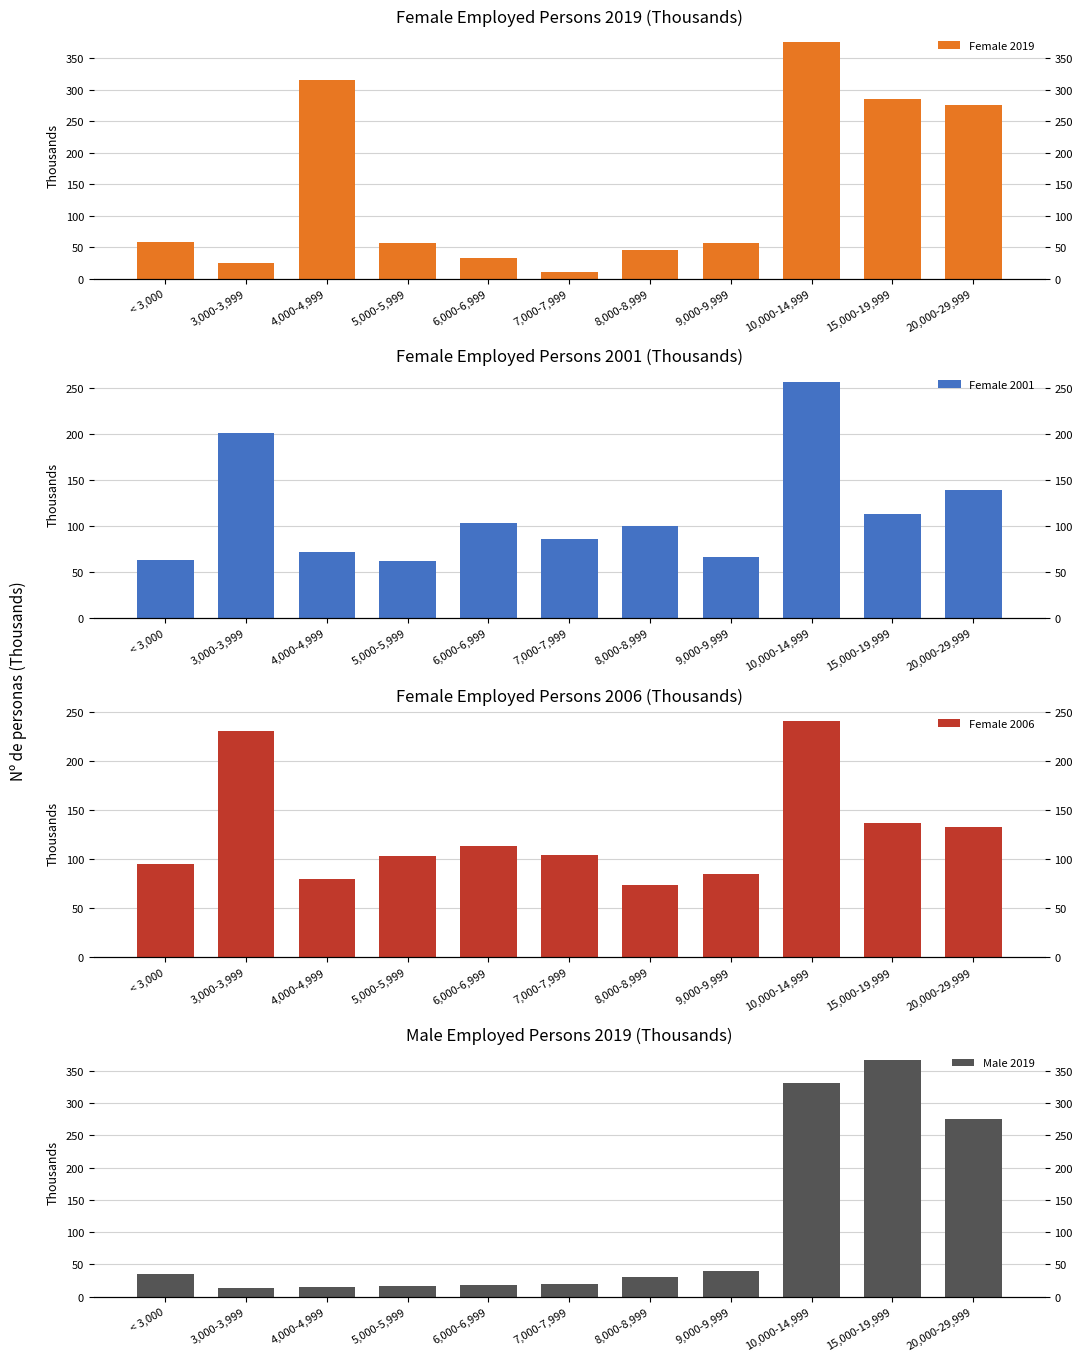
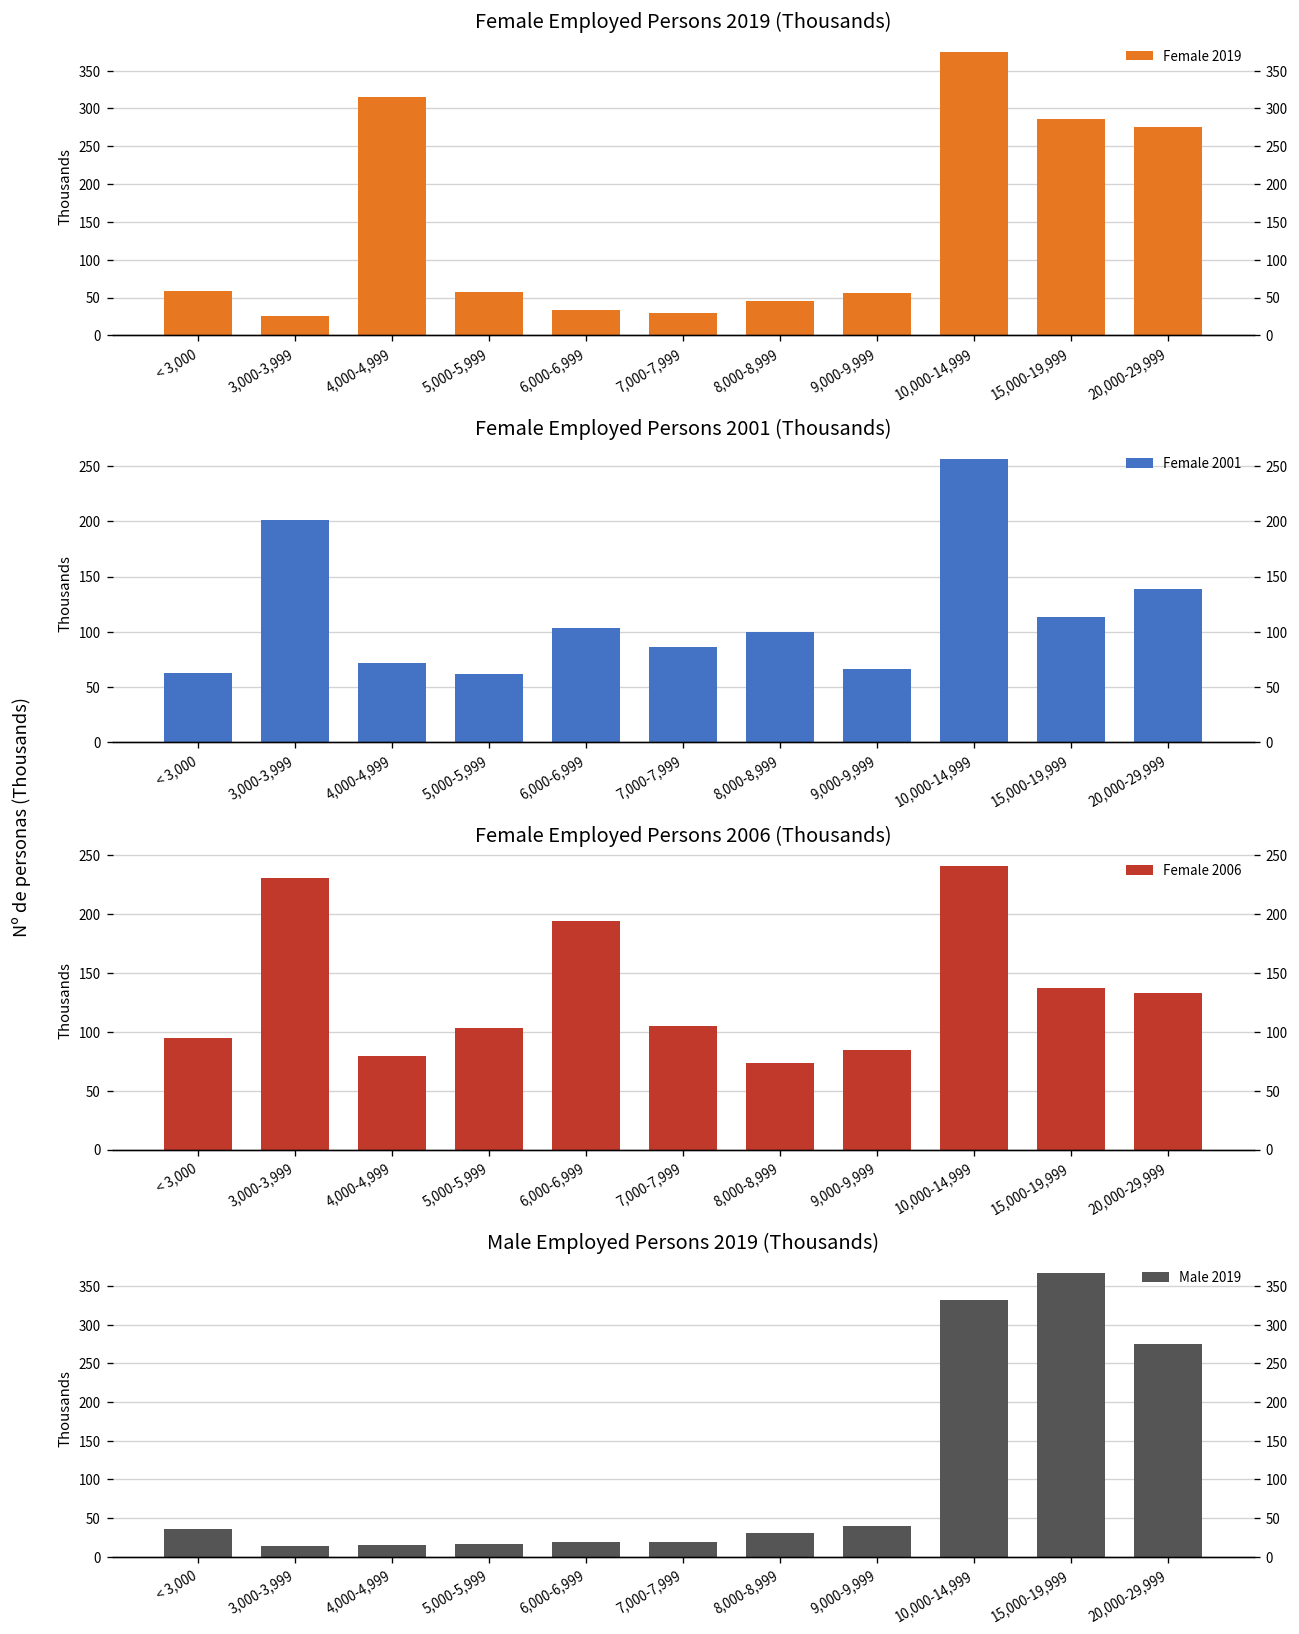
Female Employed Persons 2019 (Thousands), 7,000-7,999: 10 -> 30
Female Employed Persons 2006 (Thousands), 6,000-6,999: 110 -> 190
